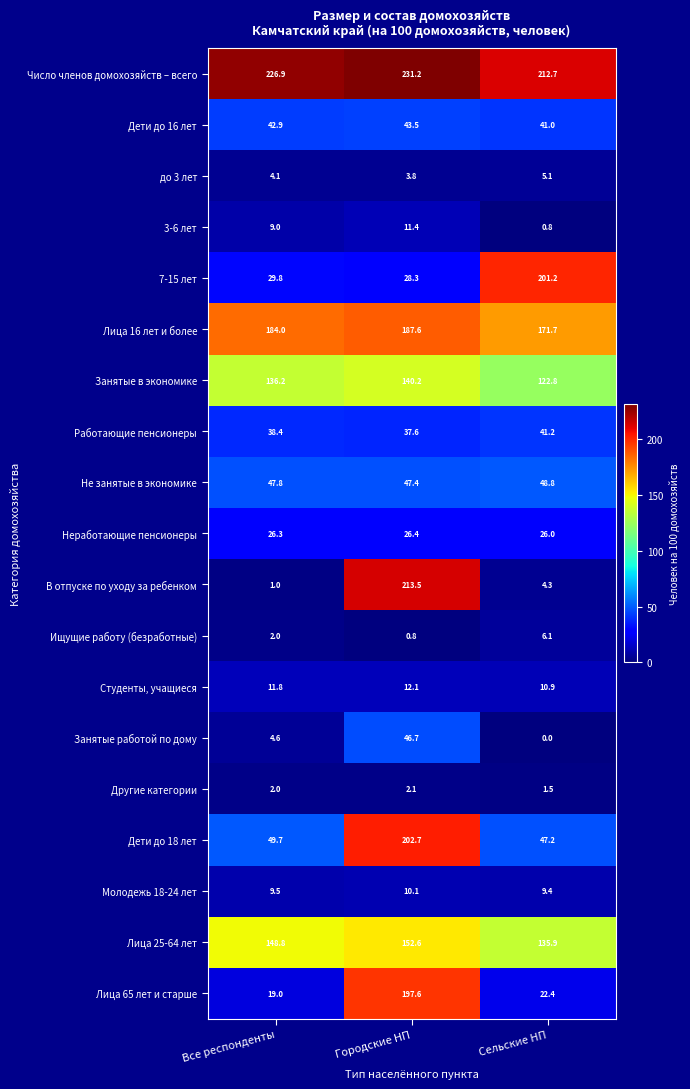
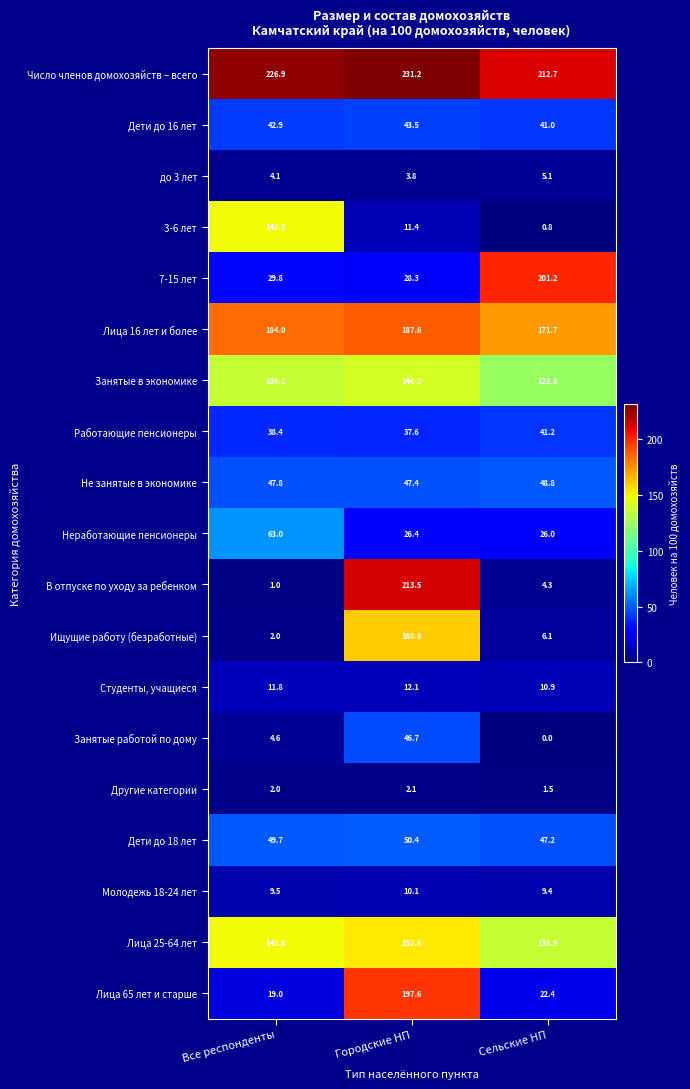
3-6 лет, Все респонденты: 9.0 -> 148.3
Неработающие пенсионеры, Все респонденты: 26.3 -> 63.0
Ищущие работу (безработные), Городские НП: 0.8 -> 160.6
Дети до 18 лет, Городские НП: 202.7 -> 50.4
